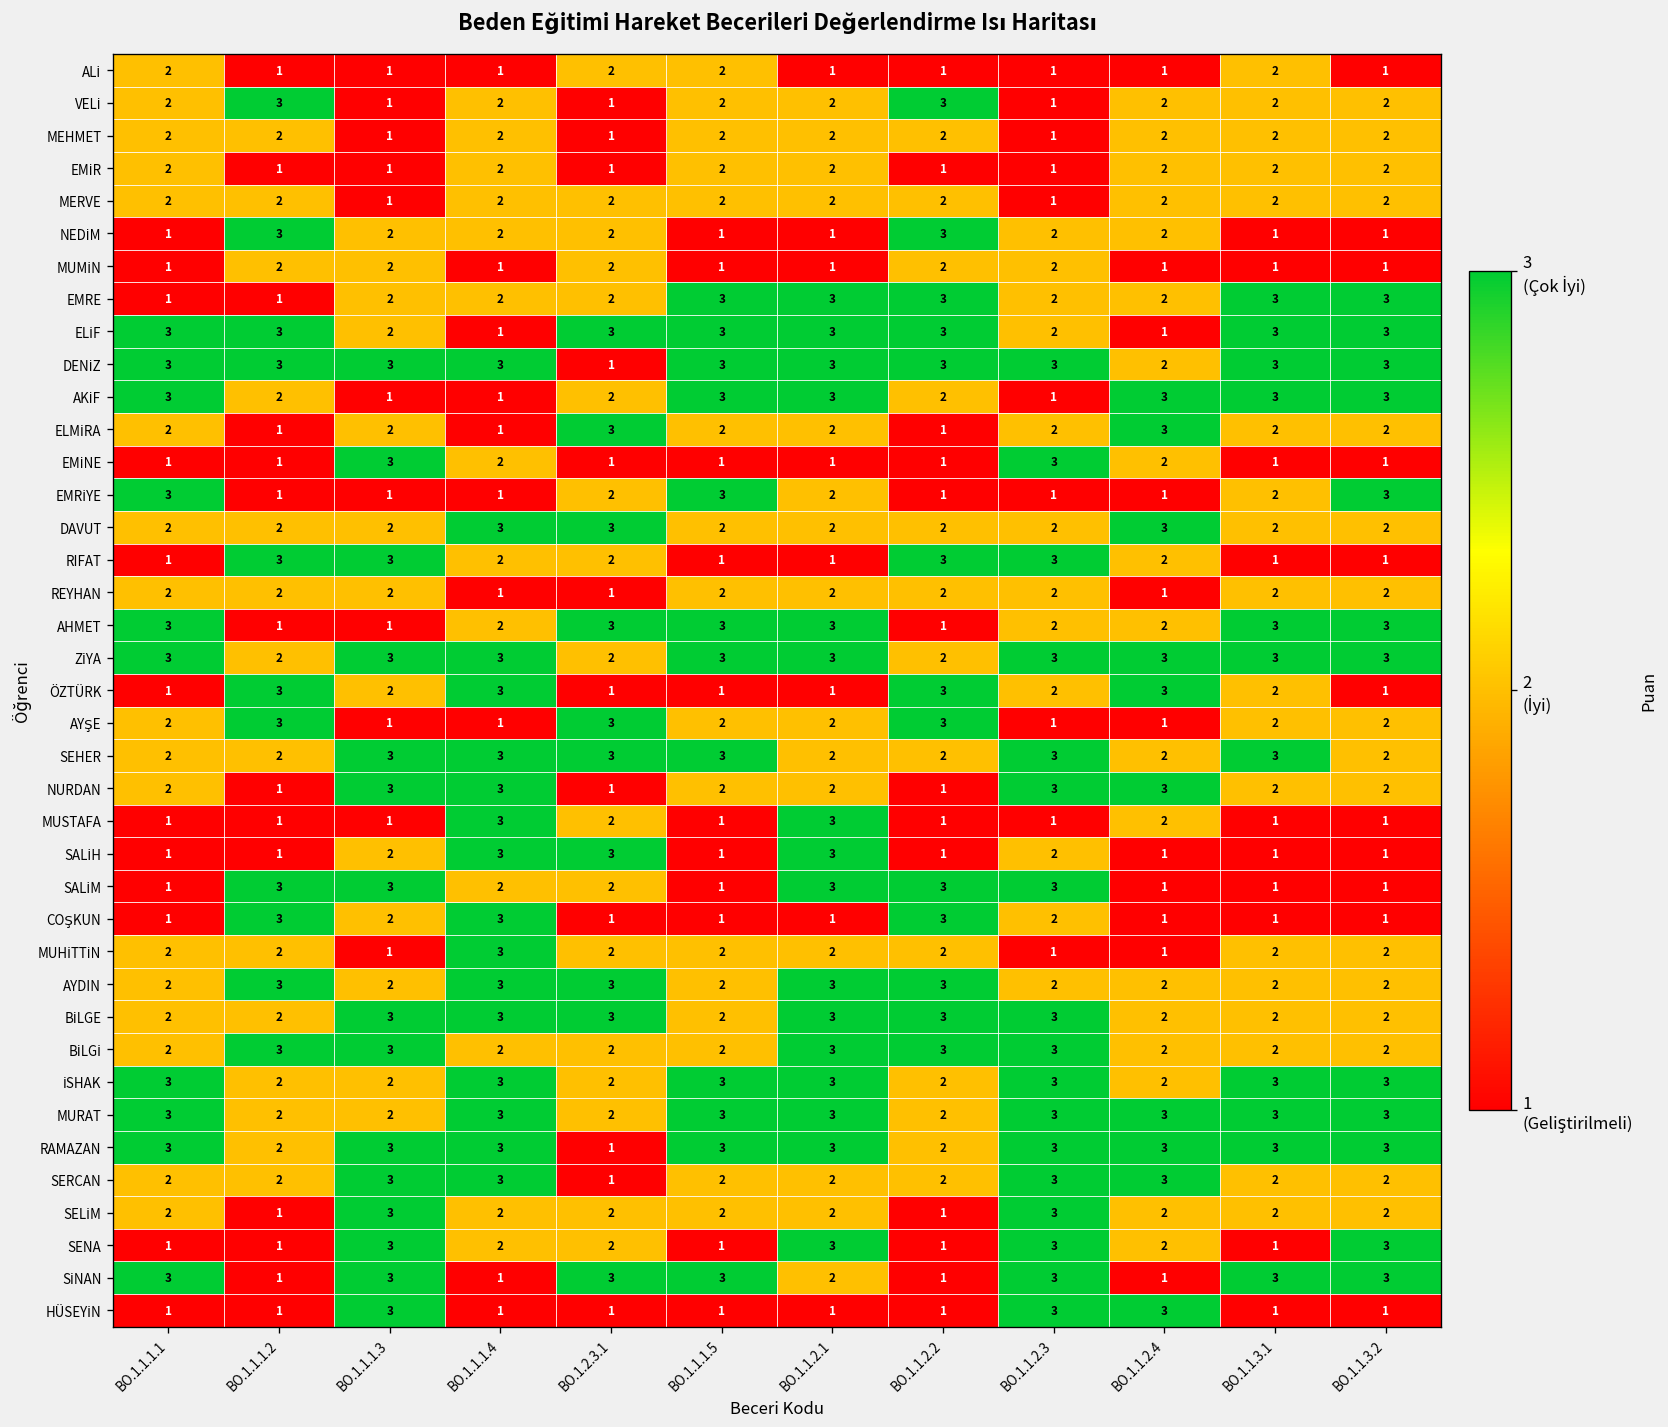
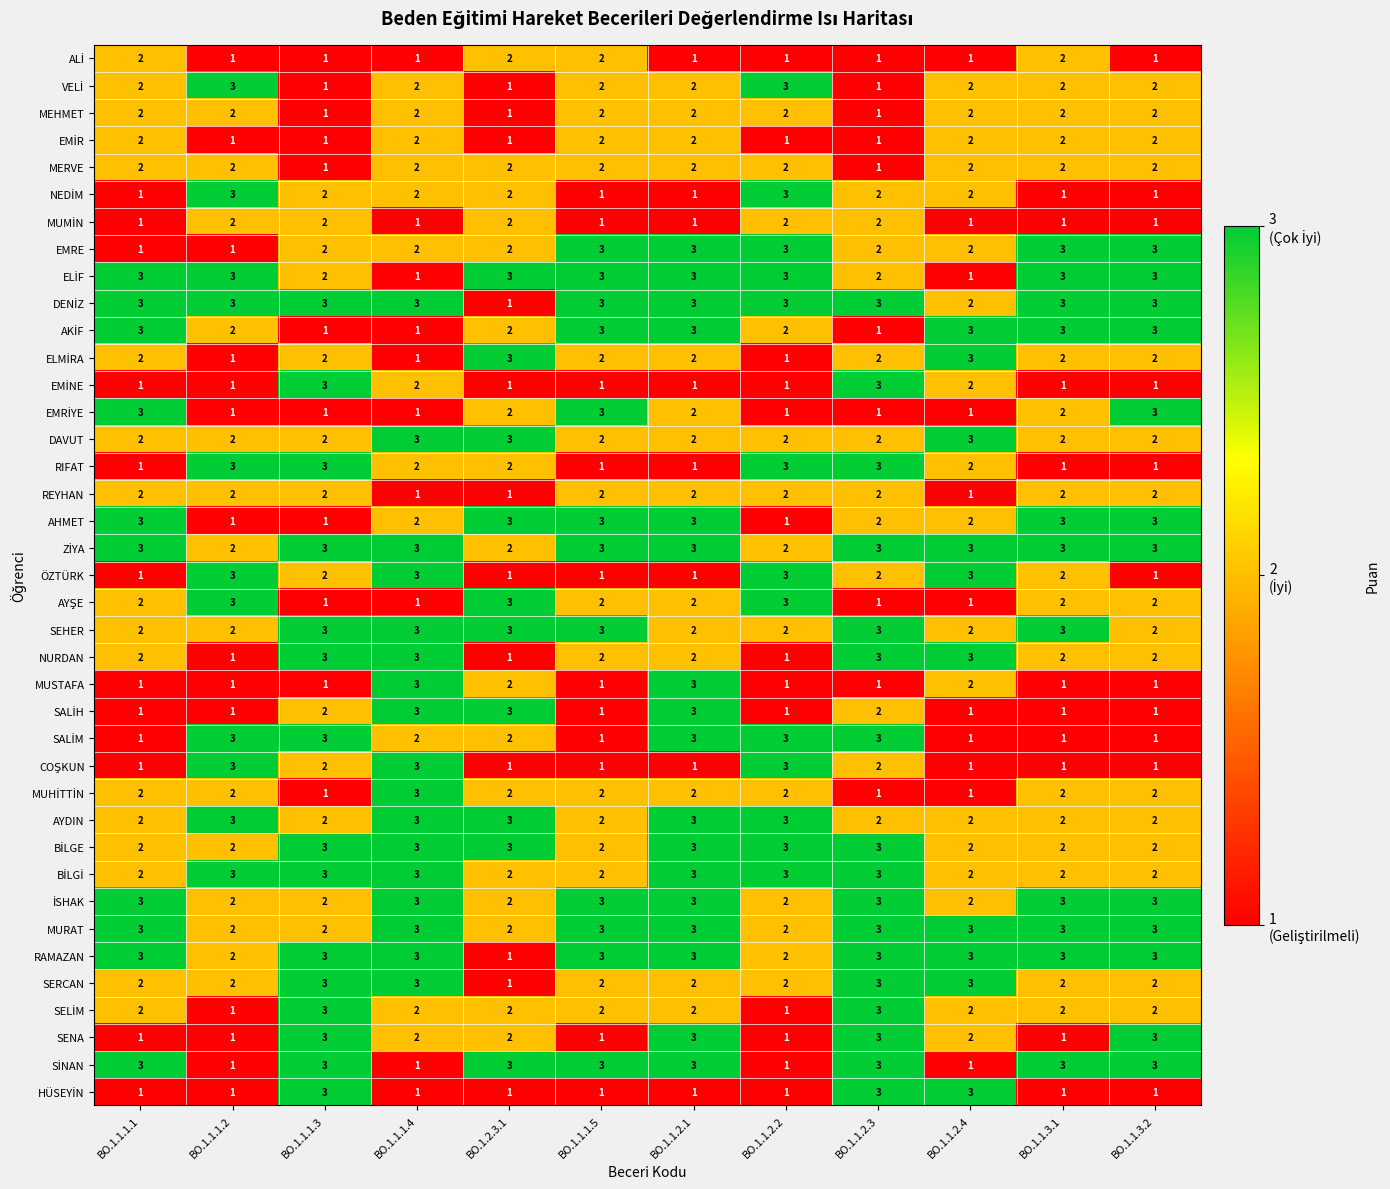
BİLGİ, BO.1.1.1.4: 2 -> 3
SİNAN, BO.1.1.2.1: 2 -> 3
